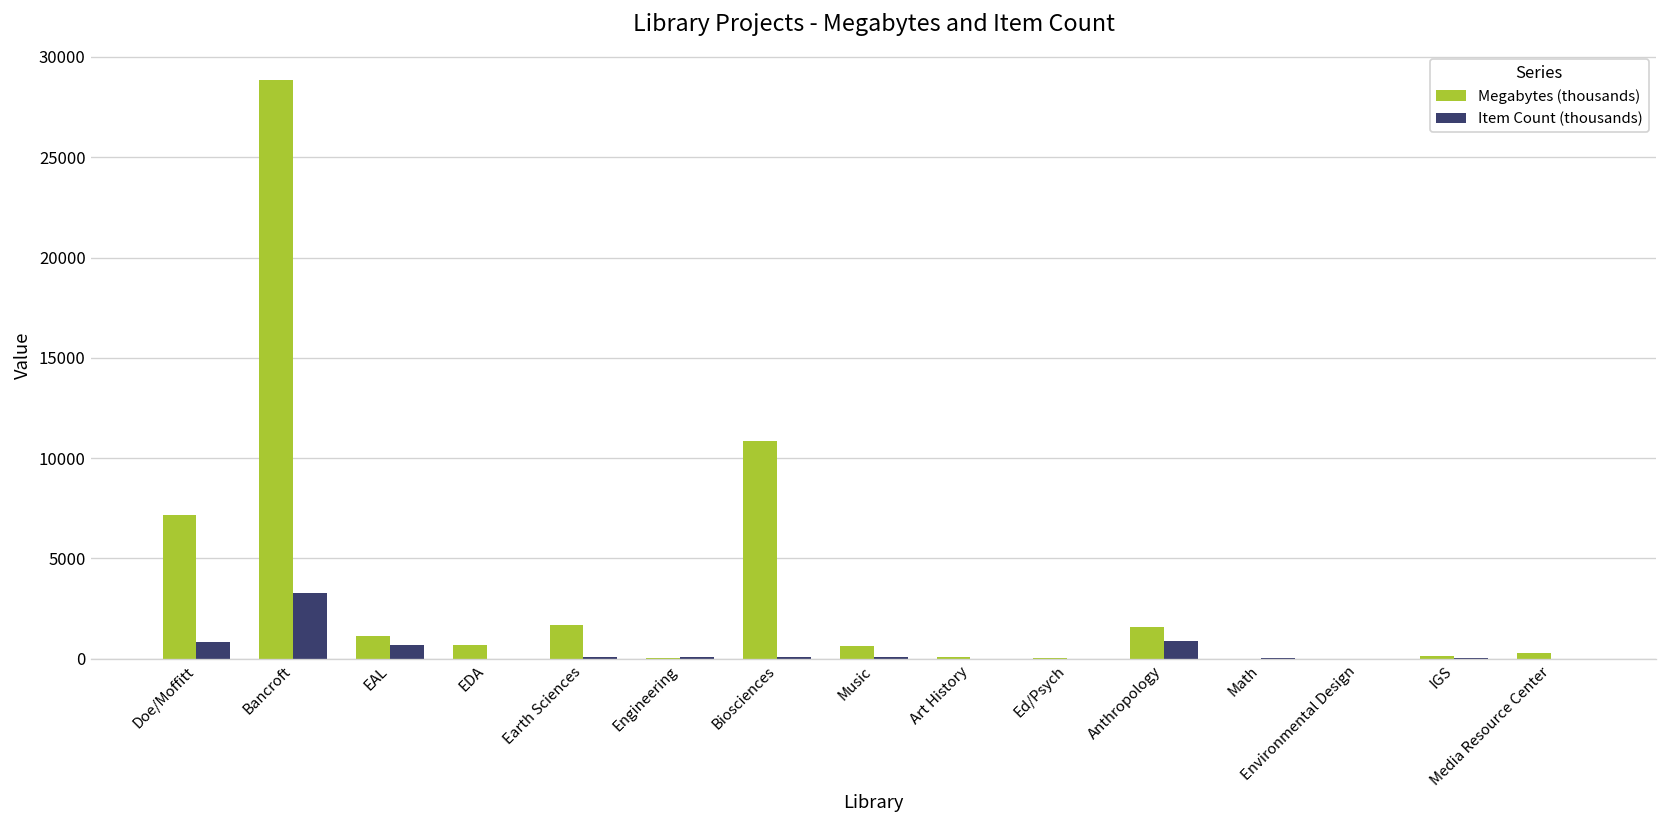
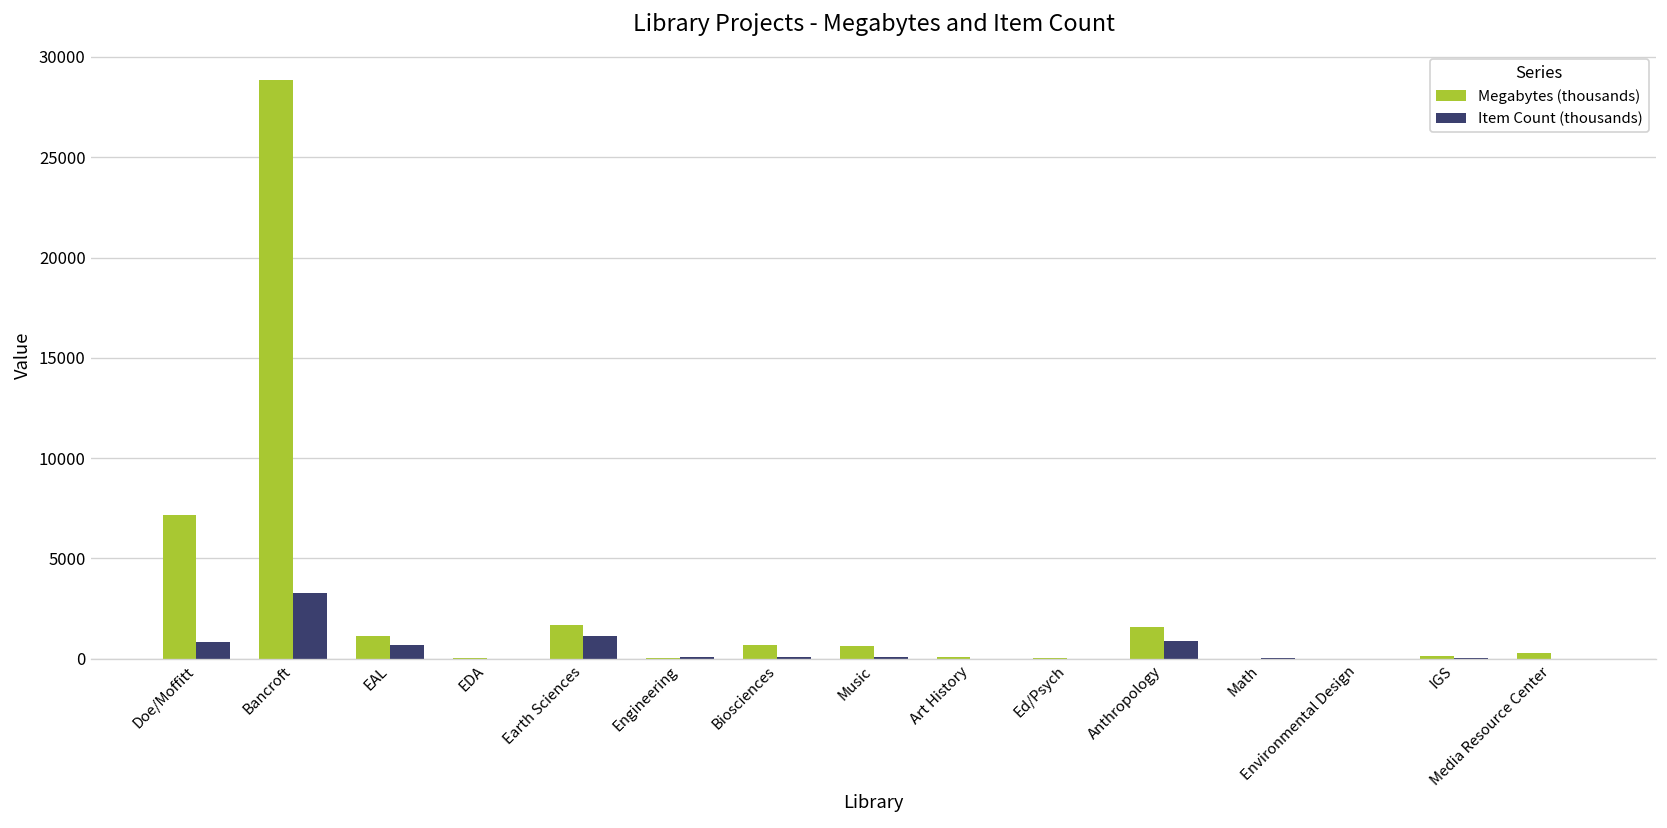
Megabytes (thousands), EDA: 700 -> 100
Item Count (thousands), Earth Sciences: 100 -> 1100
Megabytes (thousands), Biosciences: 10900 -> 700
